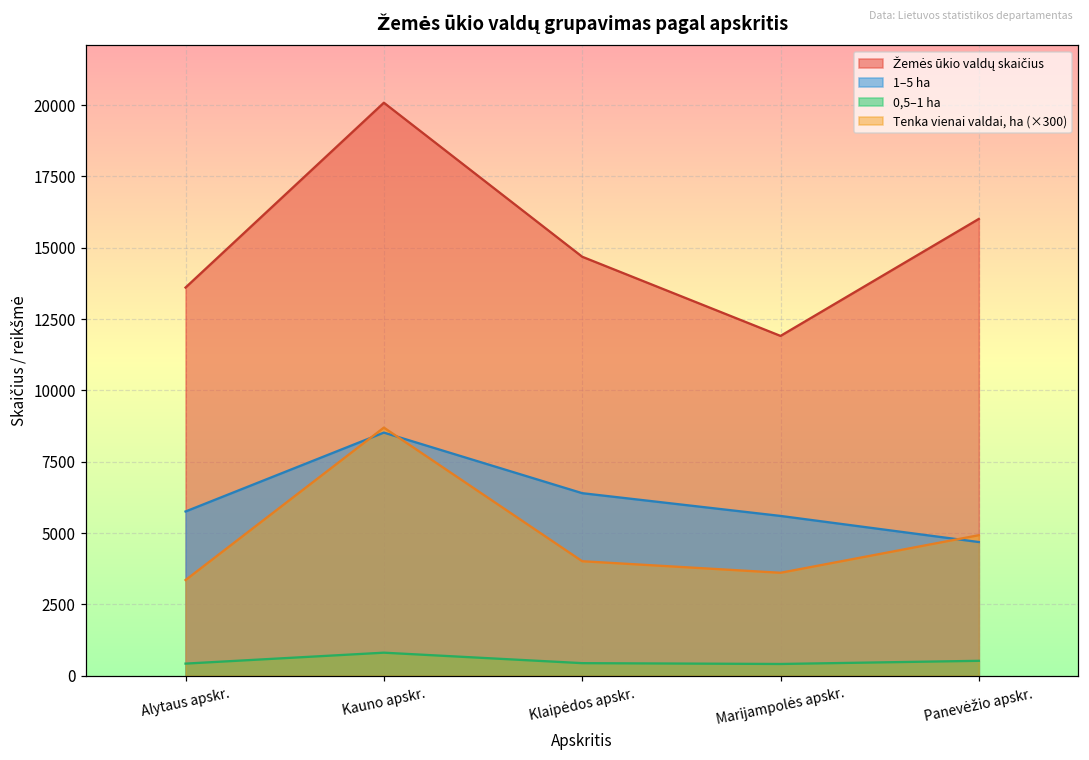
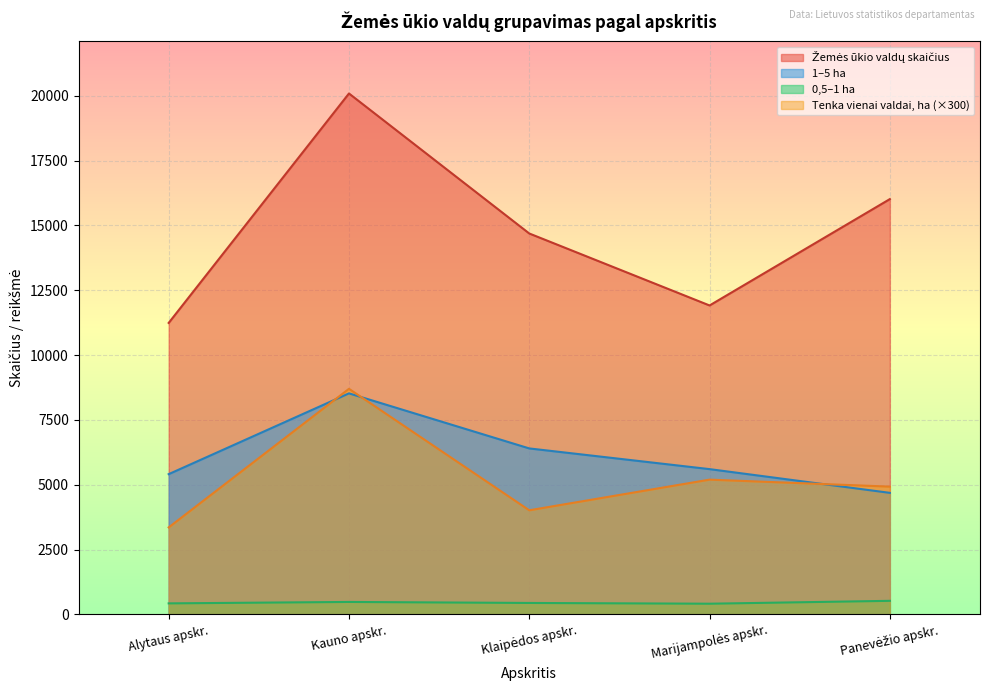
Žemės ūkio valdų skaičius, Alytaus apskr.: 13600 -> 11200
1–5 ha, Alytaus apskr.: 5800 -> 5400
0,5–1 ha, Kauno apskr.: 800 -> 500
Tenka vienai valdai, ha (×300), Marijampolės apskr.: 3600 -> 5200
